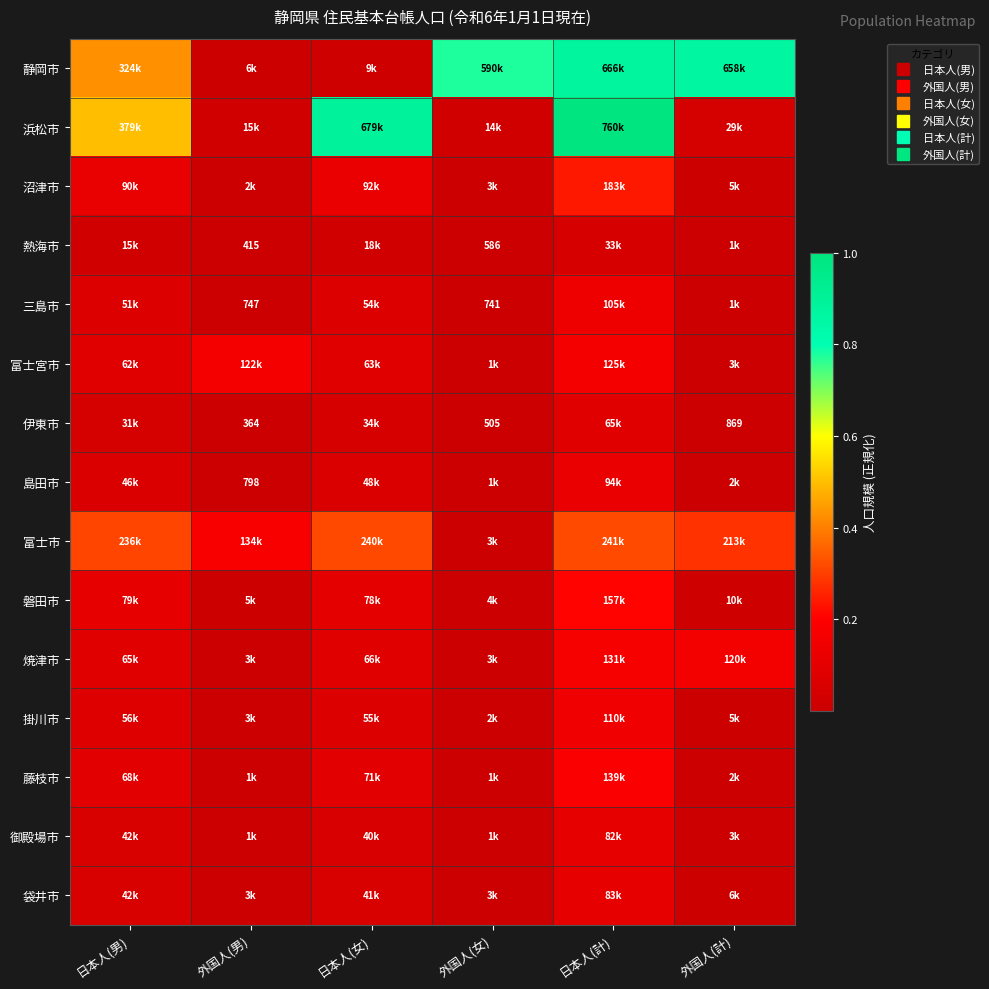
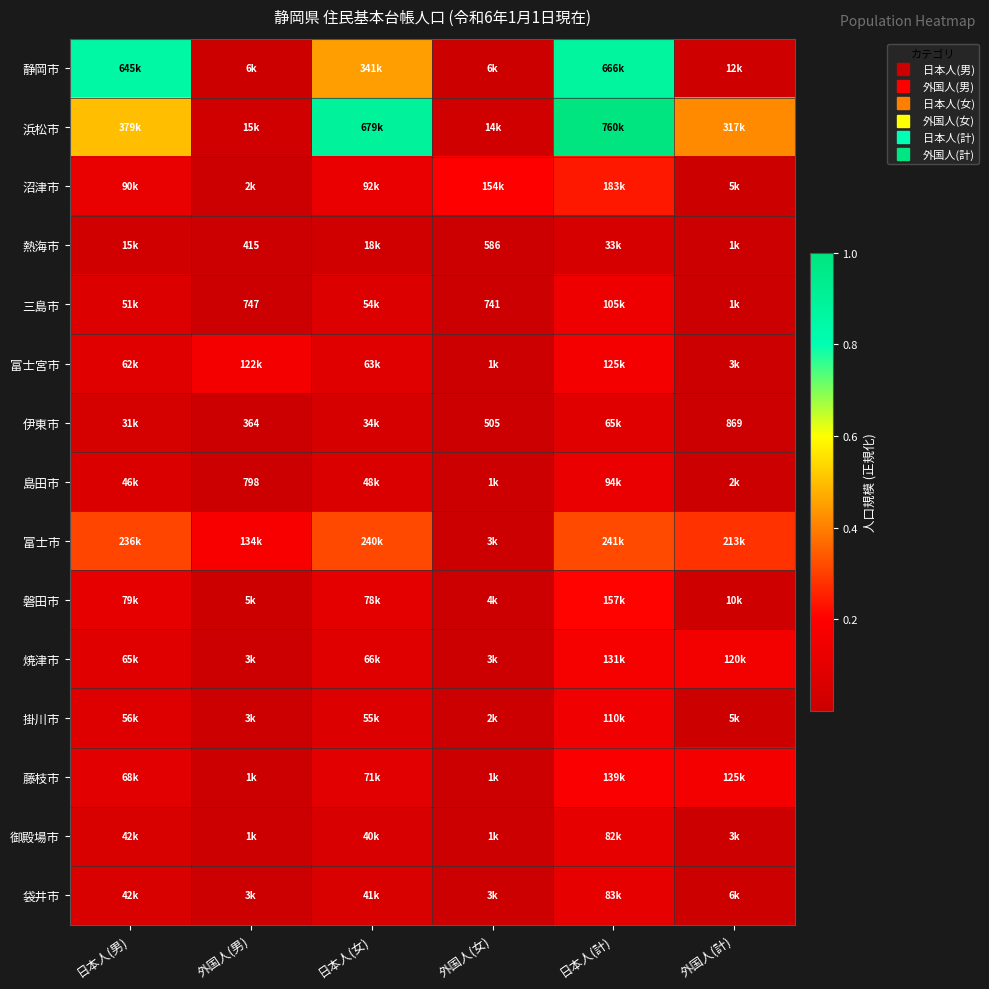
静岡市, 日本人(男): 324k -> 645k
静岡市, 日本人(女): 9k -> 341k
静岡市, 外国人(女): 590k -> 6k
静岡市, 外国人(計): 658k -> 12k
浜松市, 外国人(計): 29k -> 317k
沼津市, 外国人(女): 3k -> 154k
藤枝市, 外国人(計): 2k -> 125k
